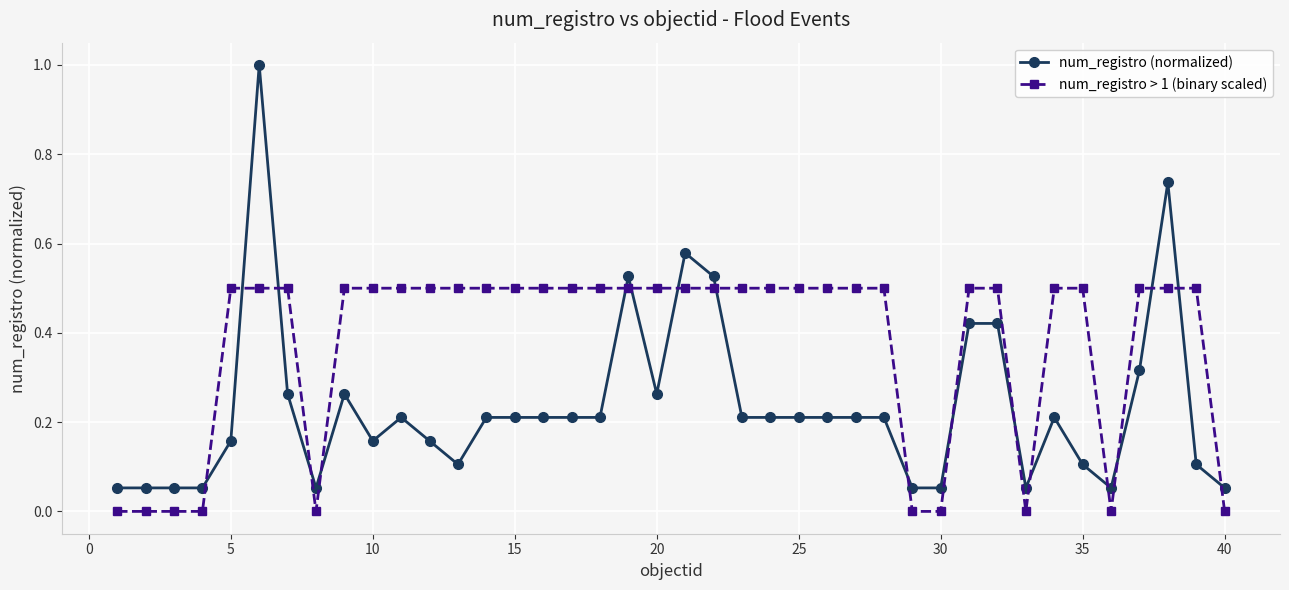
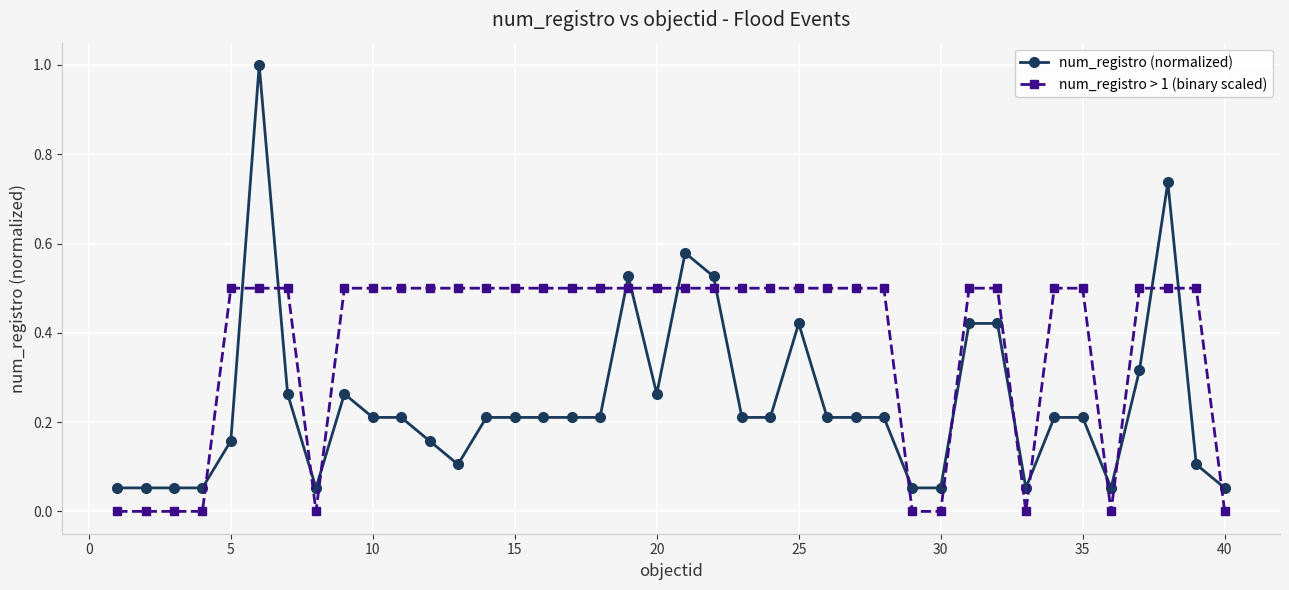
num_registro (normalized), 10: 0.16 -> 0.21
num_registro (normalized), 25: 0.21 -> 0.42
num_registro (normalized), 35: 0.11 -> 0.21
